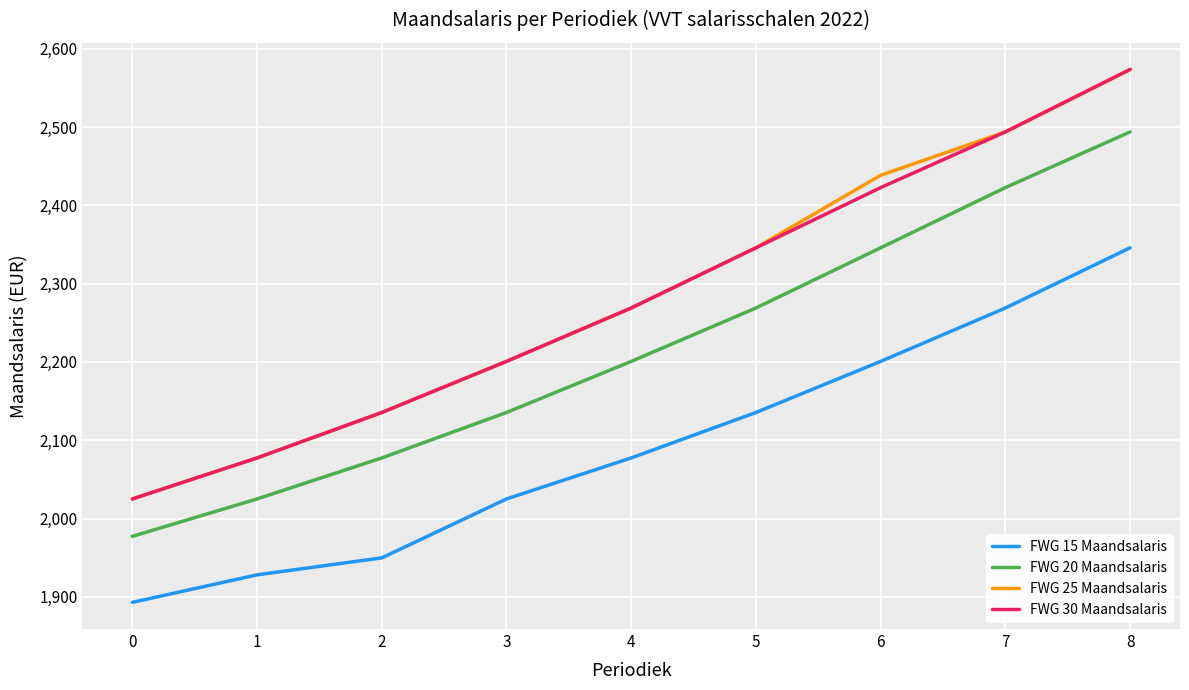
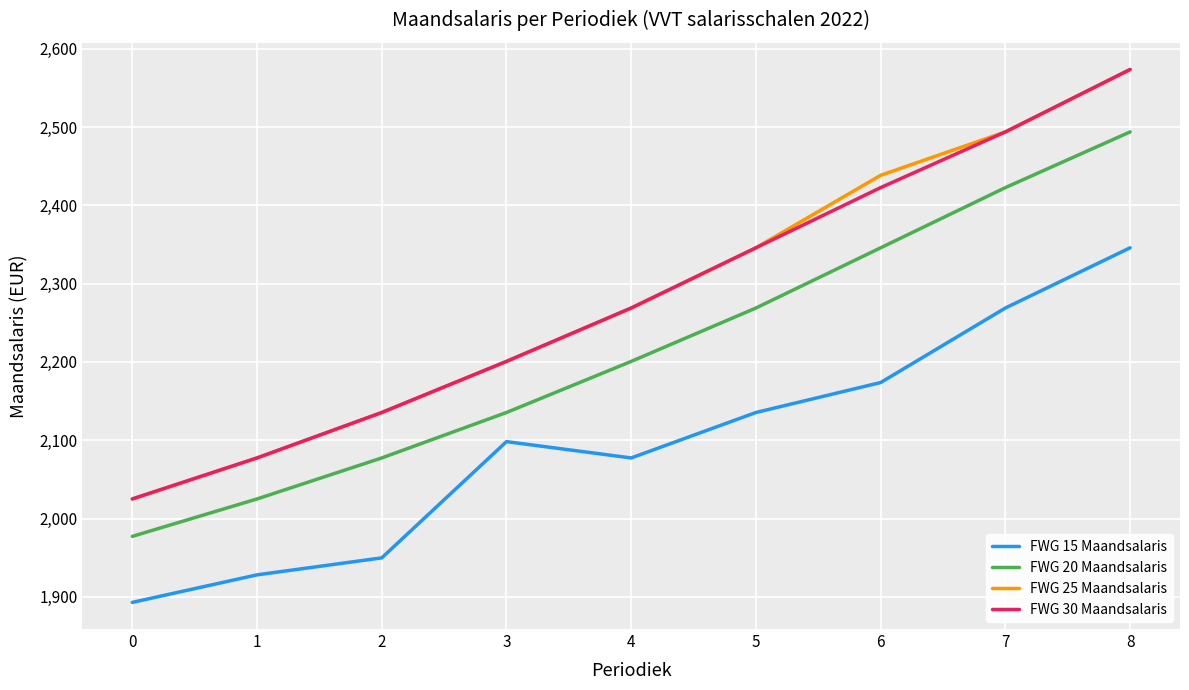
FWG 15 Maandsalaris, 3: 2,030 -> 2,100
FWG 15 Maandsalaris, 6: 2,200 -> 2,170
